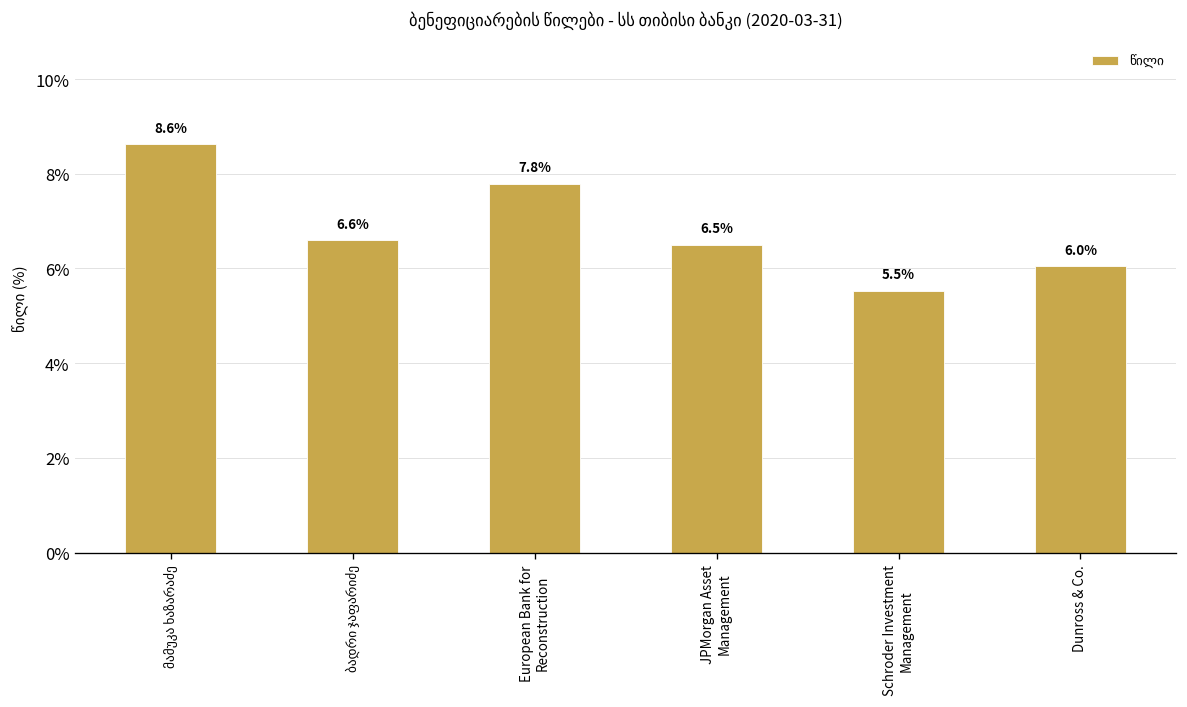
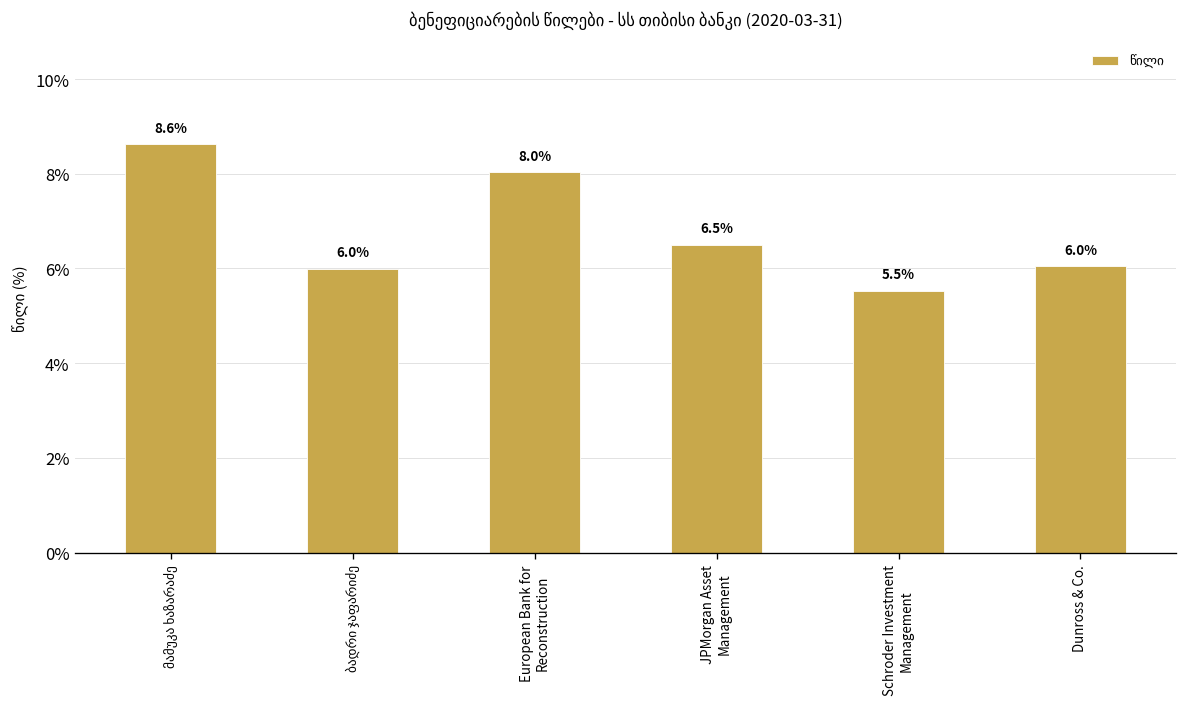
ბადრი ჯაფარიძე: 6.6% -> 6.0%
European Bank for Reconstruction: 7.8% -> 8.0%
